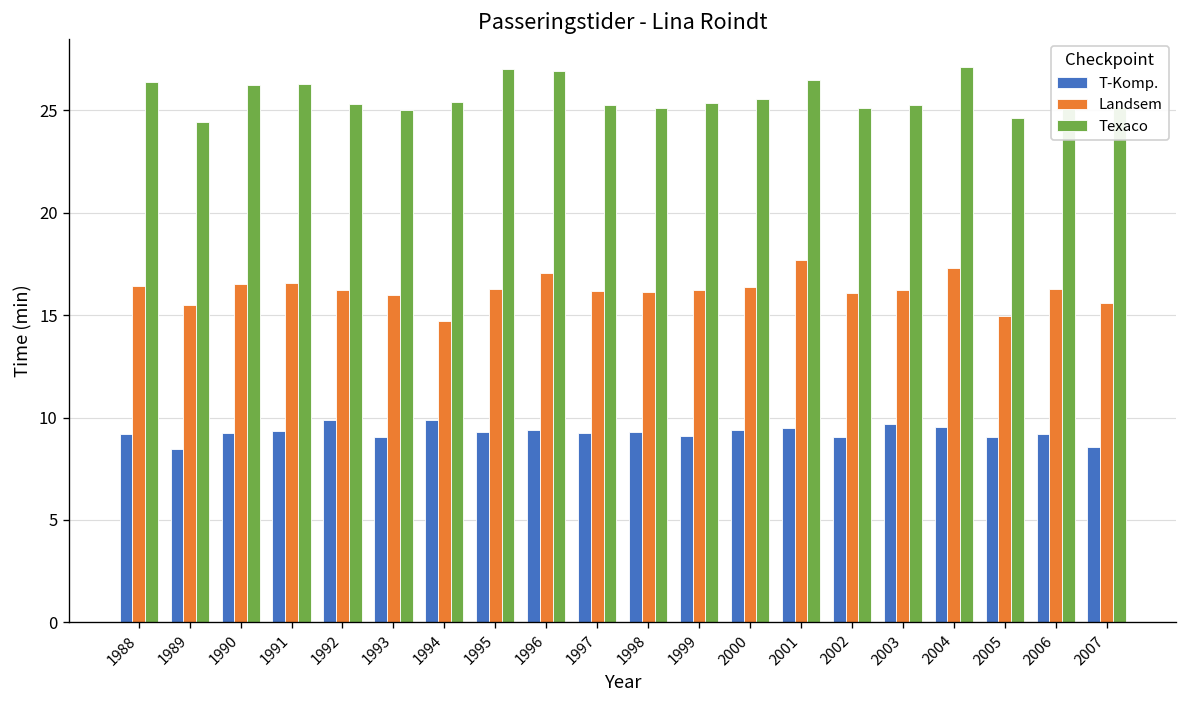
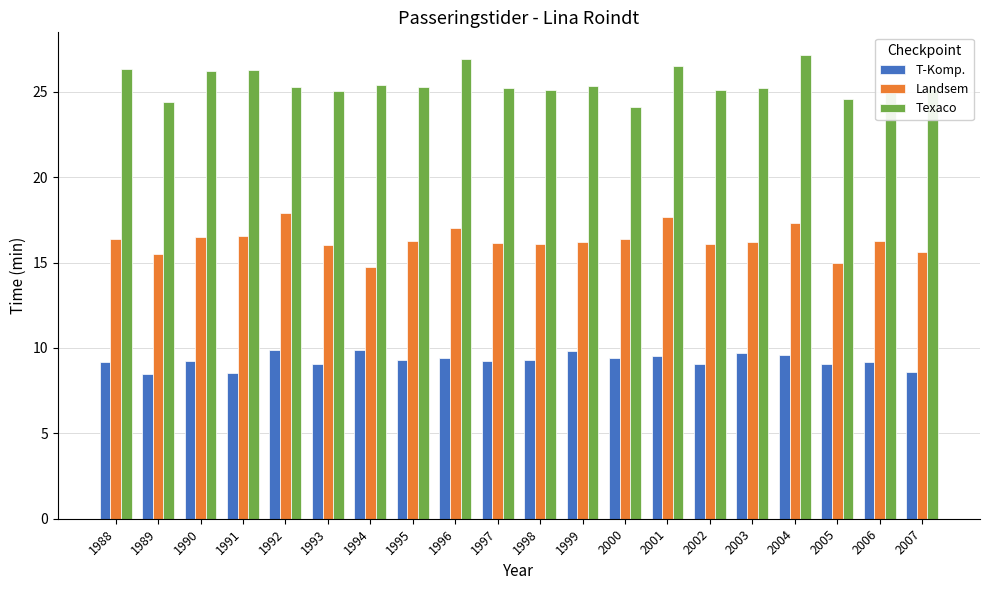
T-Komp., 1991: 9.4 -> 8.5
Landsem, 1992: 16.2 -> 17.9
Texaco, 1995: 27.0 -> 25.3
T-Komp., 1999: 9.1 -> 9.8
Texaco, 2000: 25.6 -> 24.1
